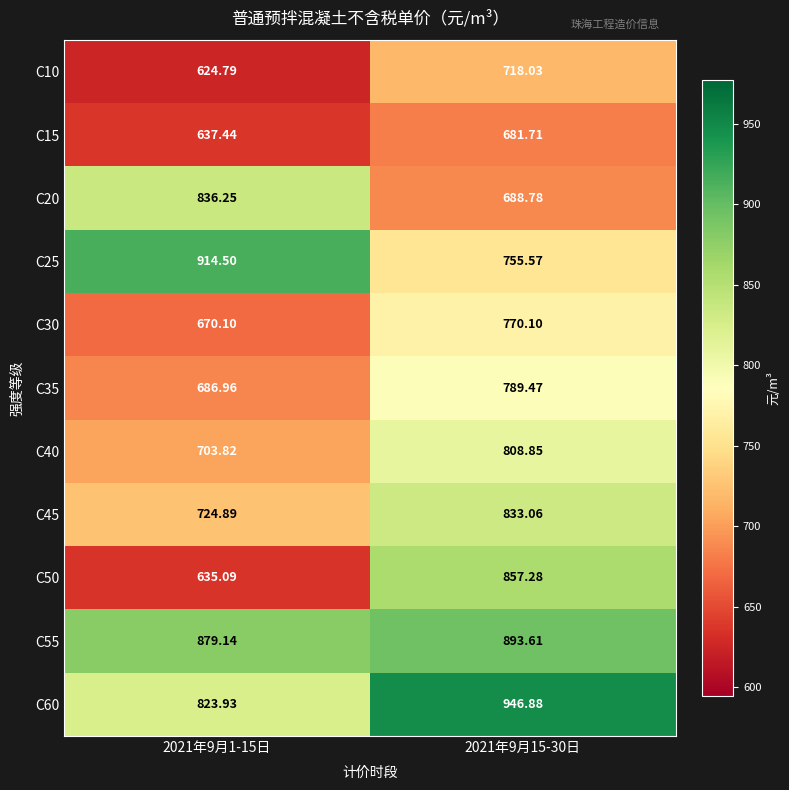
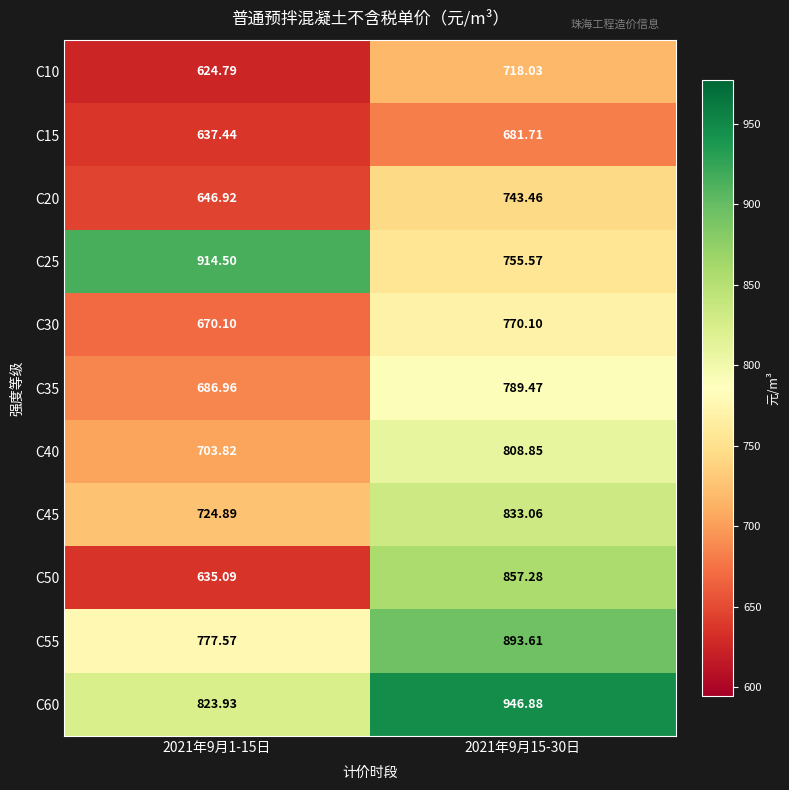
C20, 2021年9月1-15日: 836.25 -> 646.92
C20, 2021年9月15-30日: 688.78 -> 743.46
C55, 2021年9月1-15日: 879.14 -> 777.57
